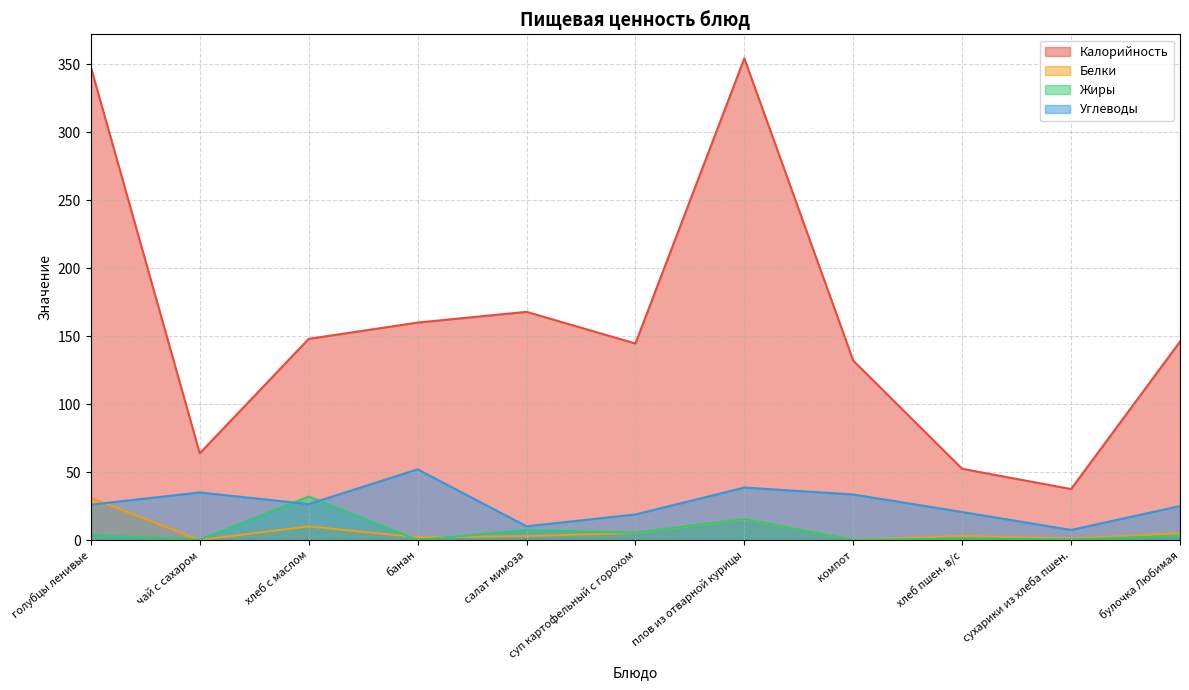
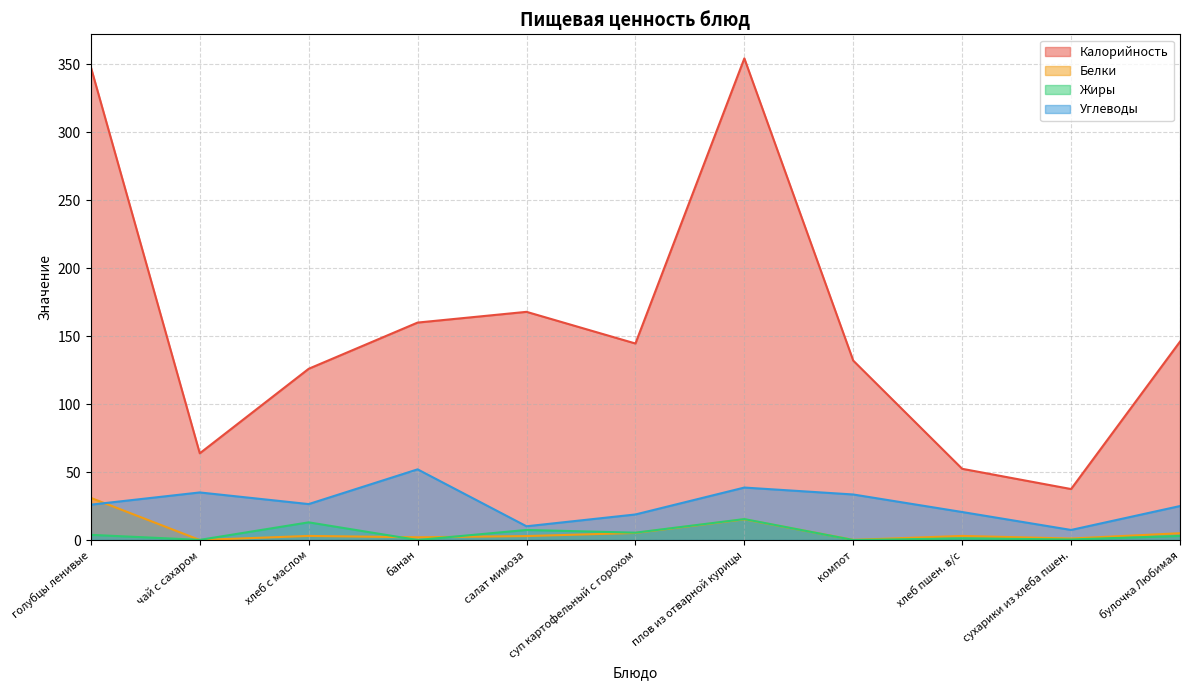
Калорийность, хлеб с маслом: 148 -> 126
Белки, хлеб с маслом: 10 -> 3
Жиры, хлеб с маслом: 32 -> 13
